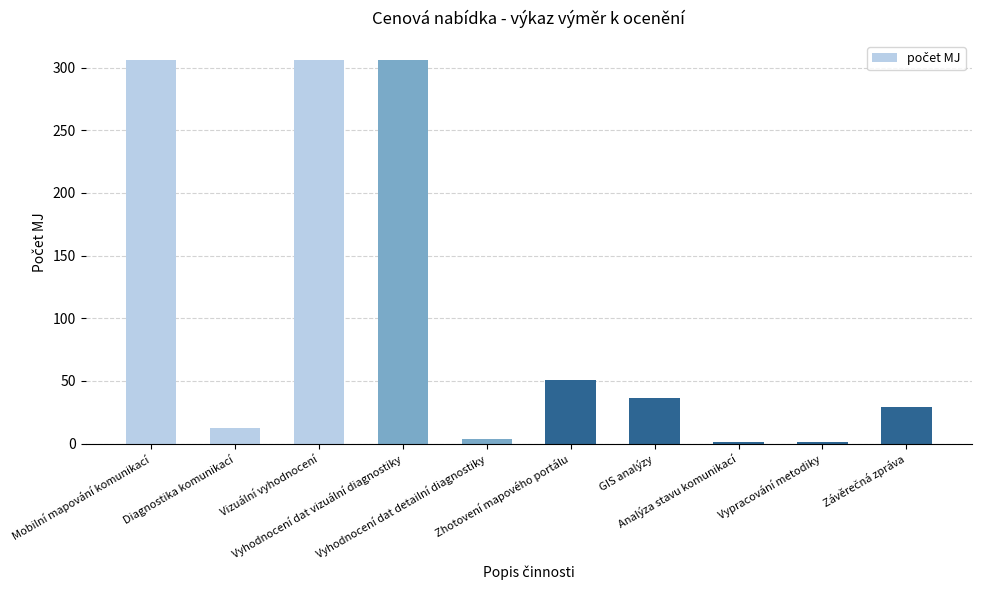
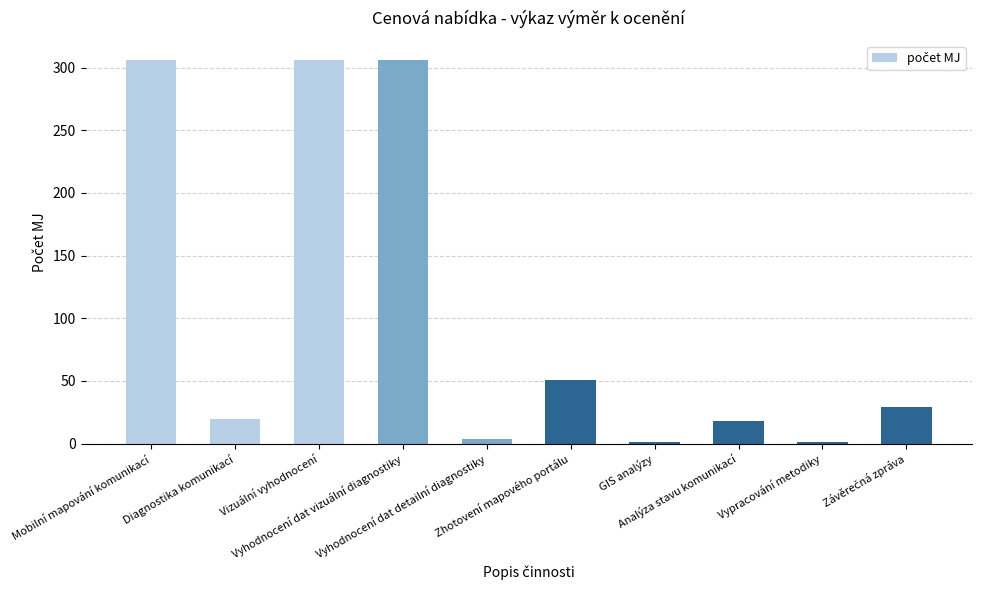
Diagnostika komunikací: 12 -> 20
GIS analýzy: 37 -> 1
Analýza stavu komunikací: 1 -> 18
